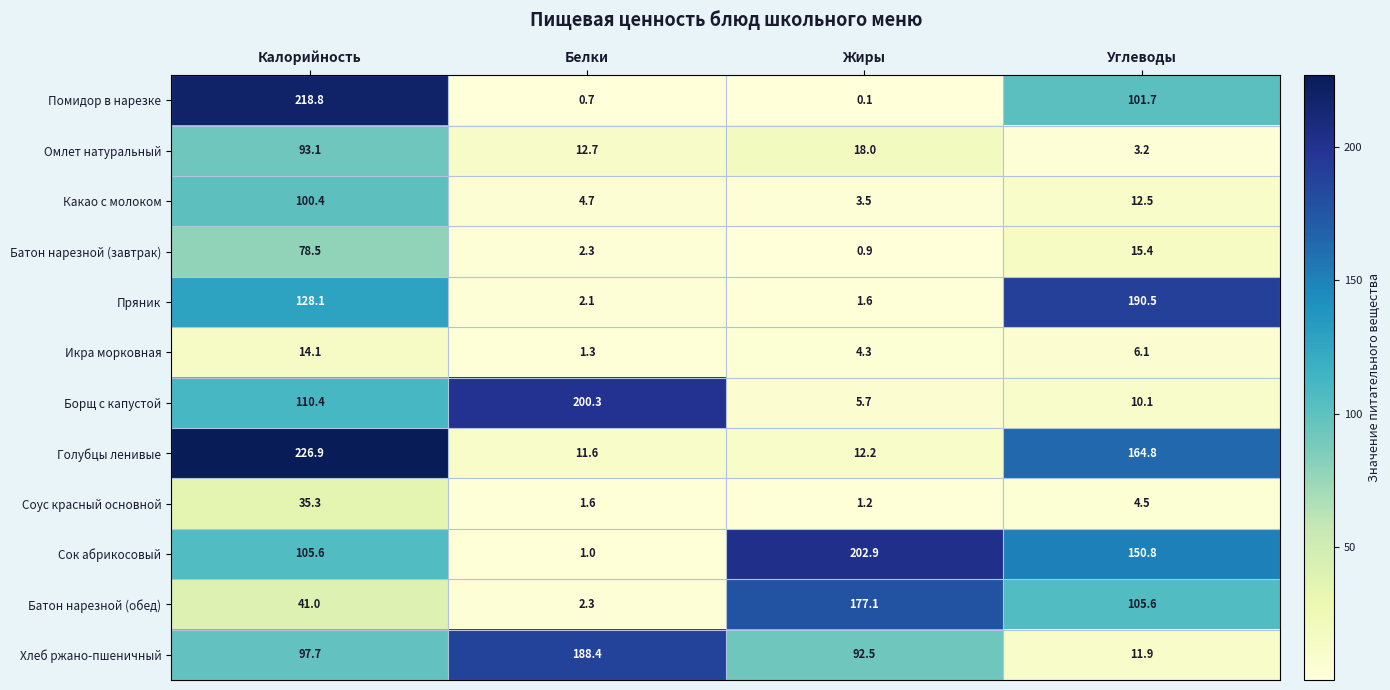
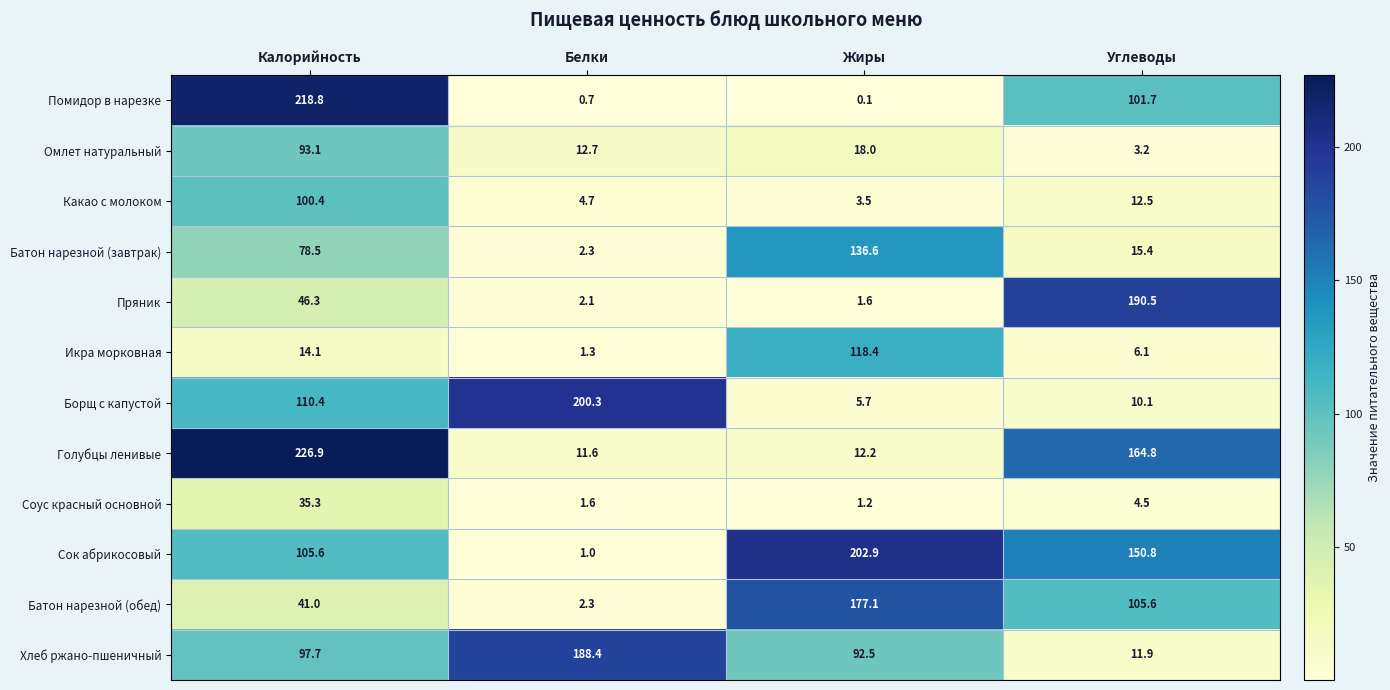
Батон нарезной (завтрак), Жиры: 0.9 -> 136.6
Пряник, Калорийность: 128.1 -> 46.3
Икра морковная, Жиры: 4.3 -> 118.4
